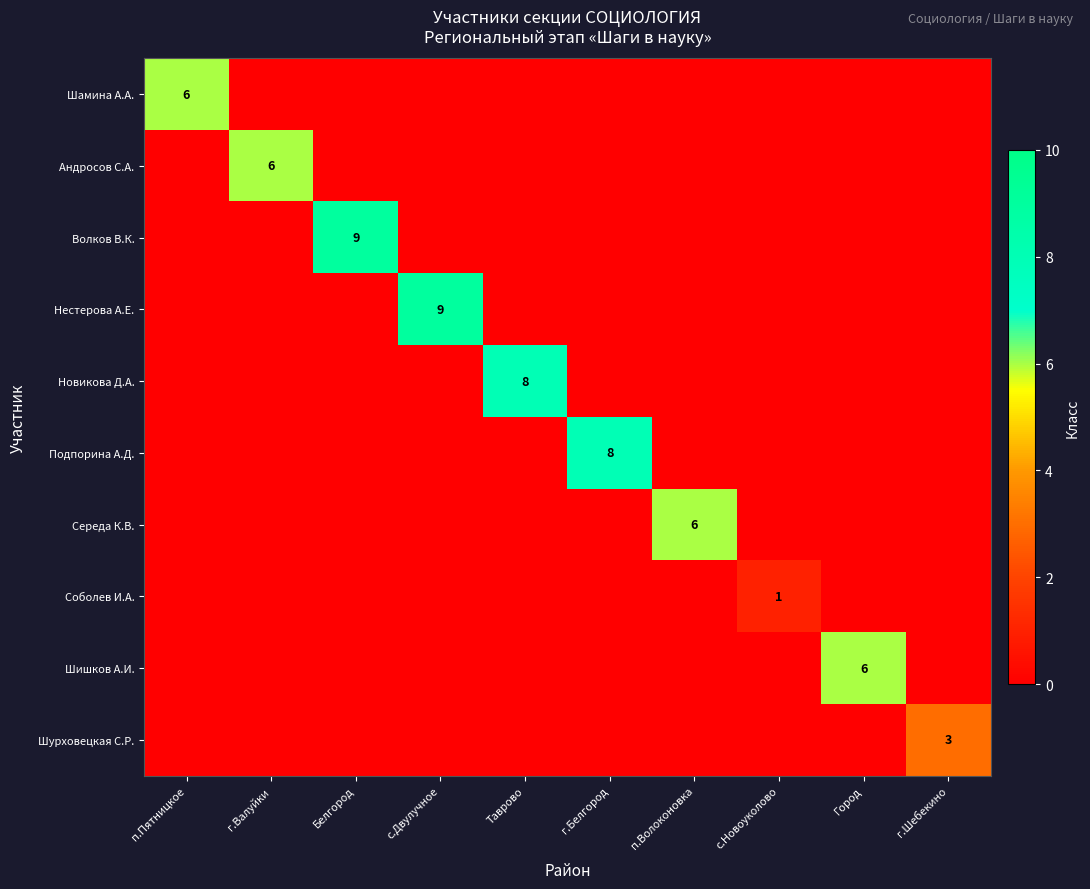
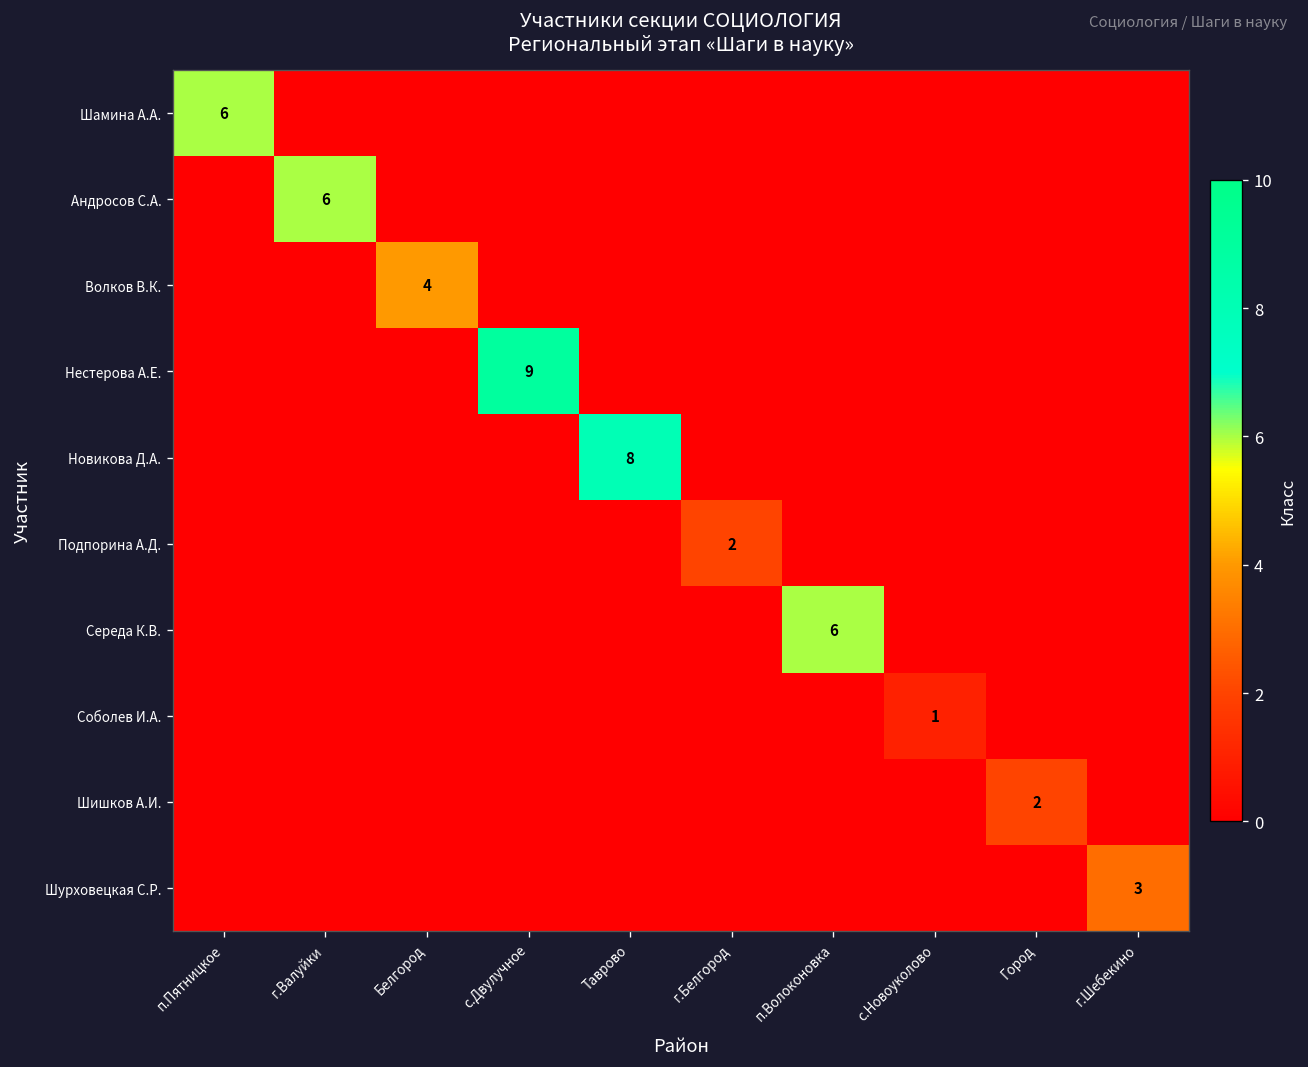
Волков В.К., Белгород: 9 -> 4
Подпорина А.Д., г.Белгород: 8 -> 2
Шишков А.И., Город: 6 -> 2
